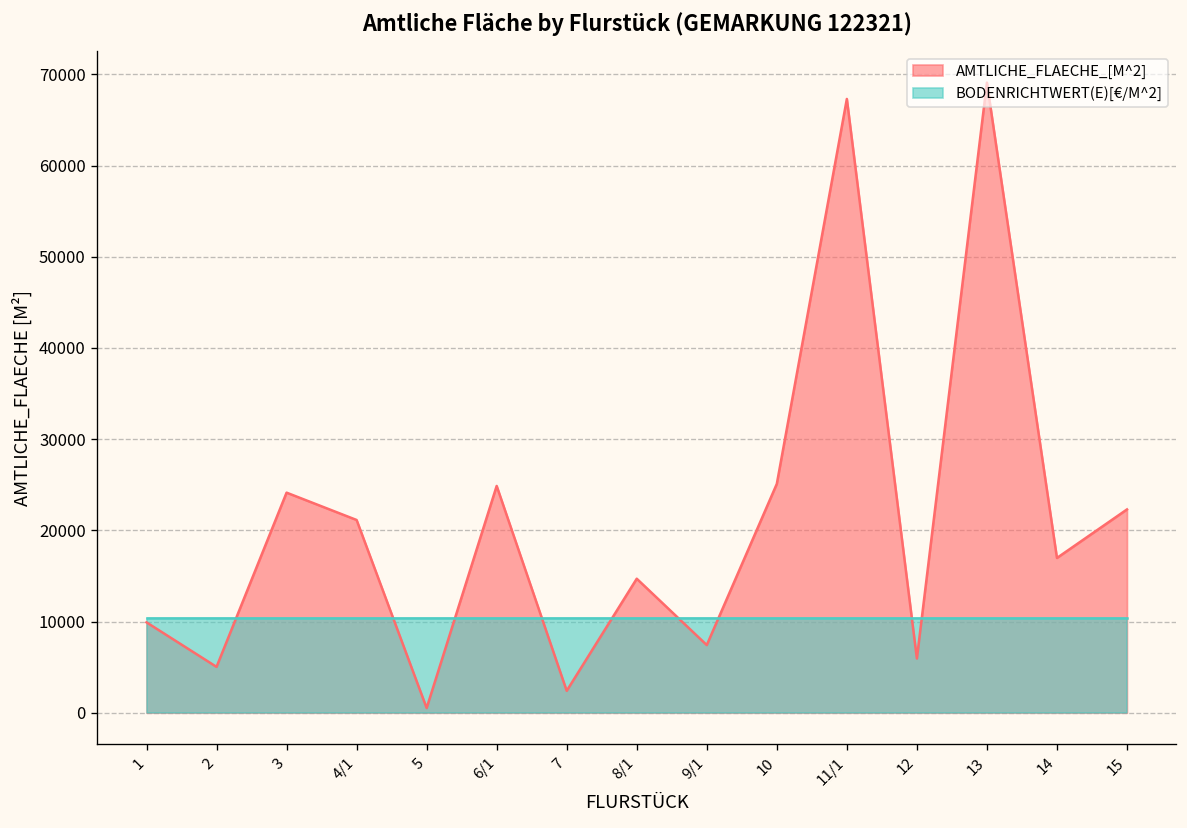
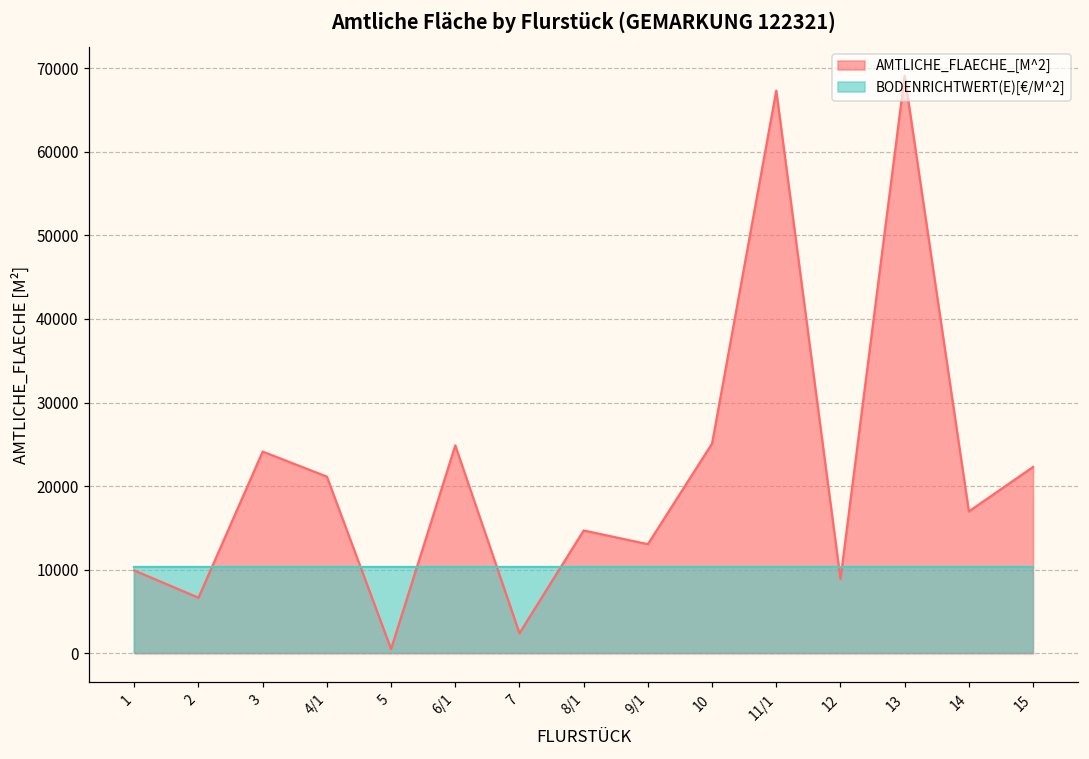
AMTLICHE_FLAECHE_[M^2], 2: 5000 -> 7000
AMTLICHE_FLAECHE_[M^2], 9/1: 7000 -> 13000
AMTLICHE_FLAECHE_[M^2], 12: 6000 -> 9000
